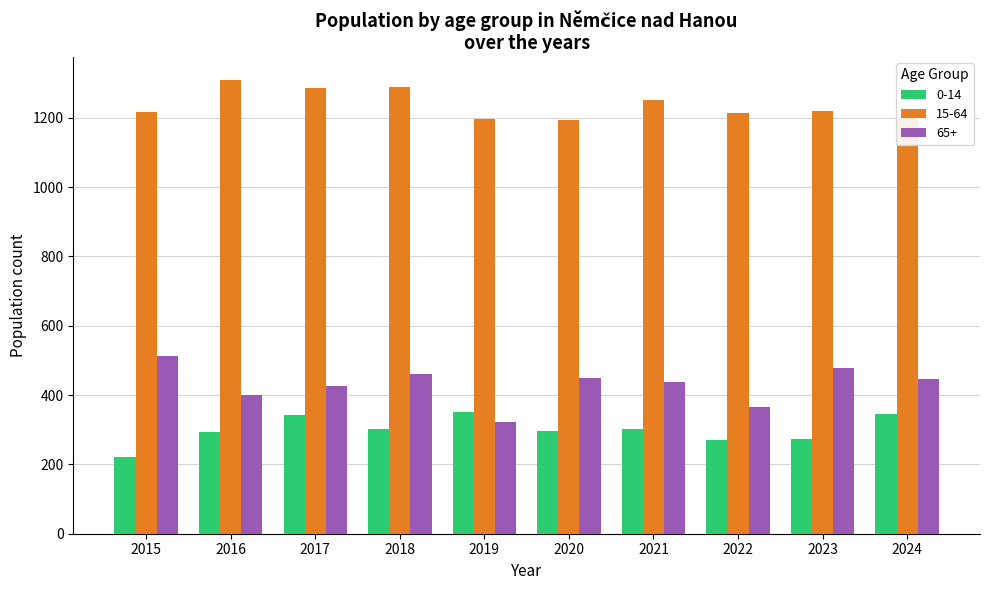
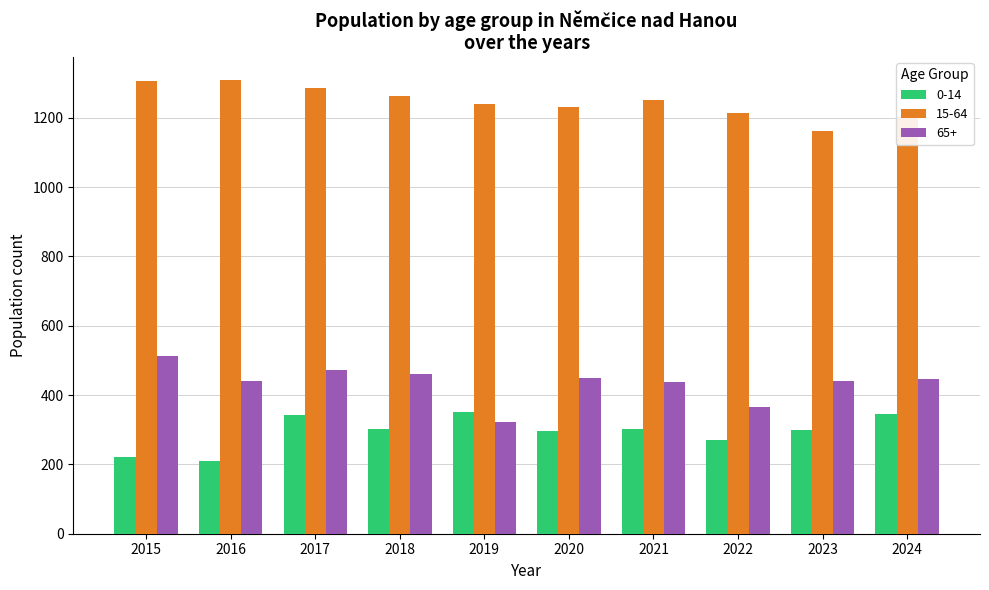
15-64, 2015: 1220 -> 1310
0-14, 2016: 290 -> 210
65+, 2016: 400 -> 440
65+, 2017: 430 -> 470
15-64, 2018: 1290 -> 1260
15-64, 2019: 1200 -> 1240
15-64, 2020: 1190 -> 1230
0-14, 2023: 270 -> 300
15-64, 2023: 1220 -> 1160
65+, 2023: 480 -> 440
